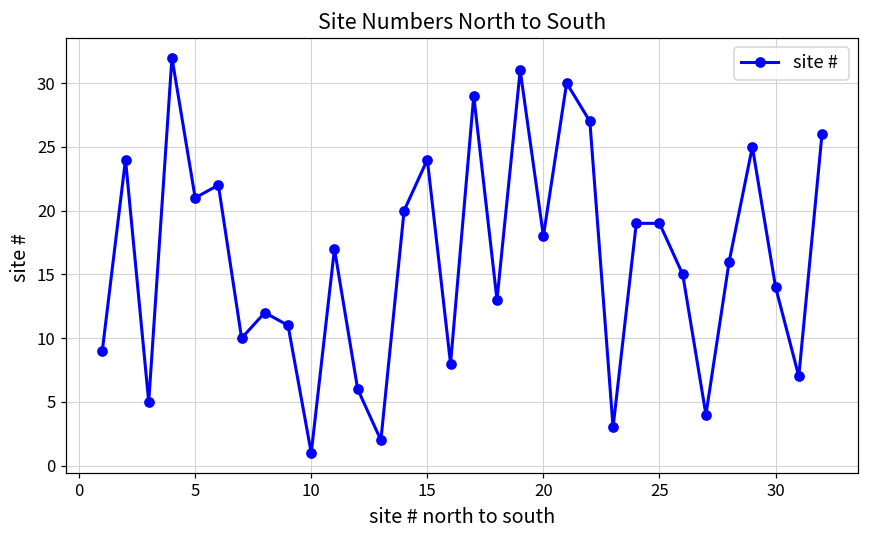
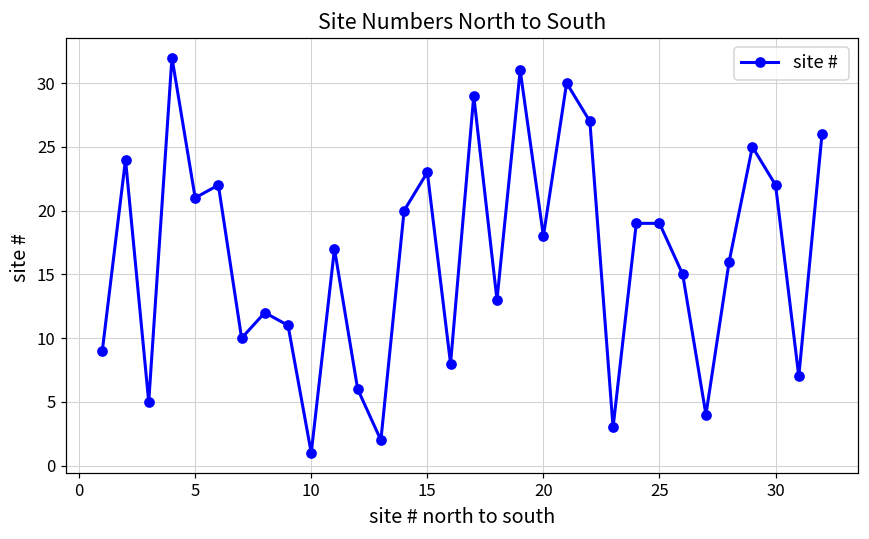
15: 24 -> 23
30: 14 -> 22
